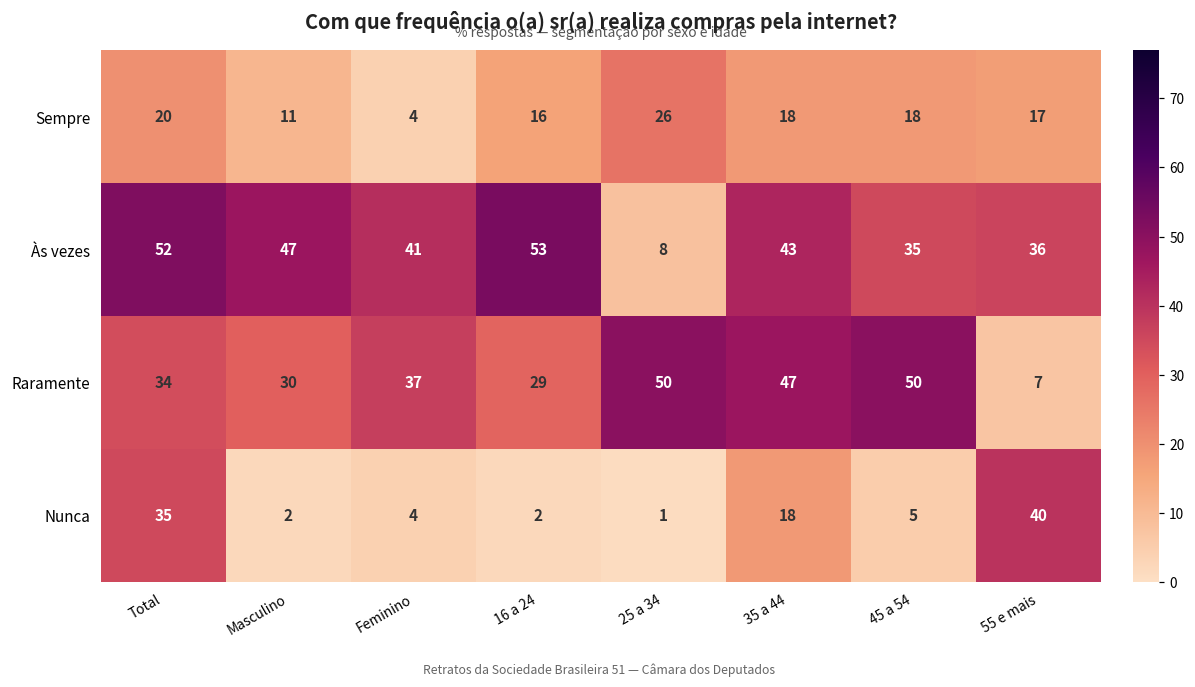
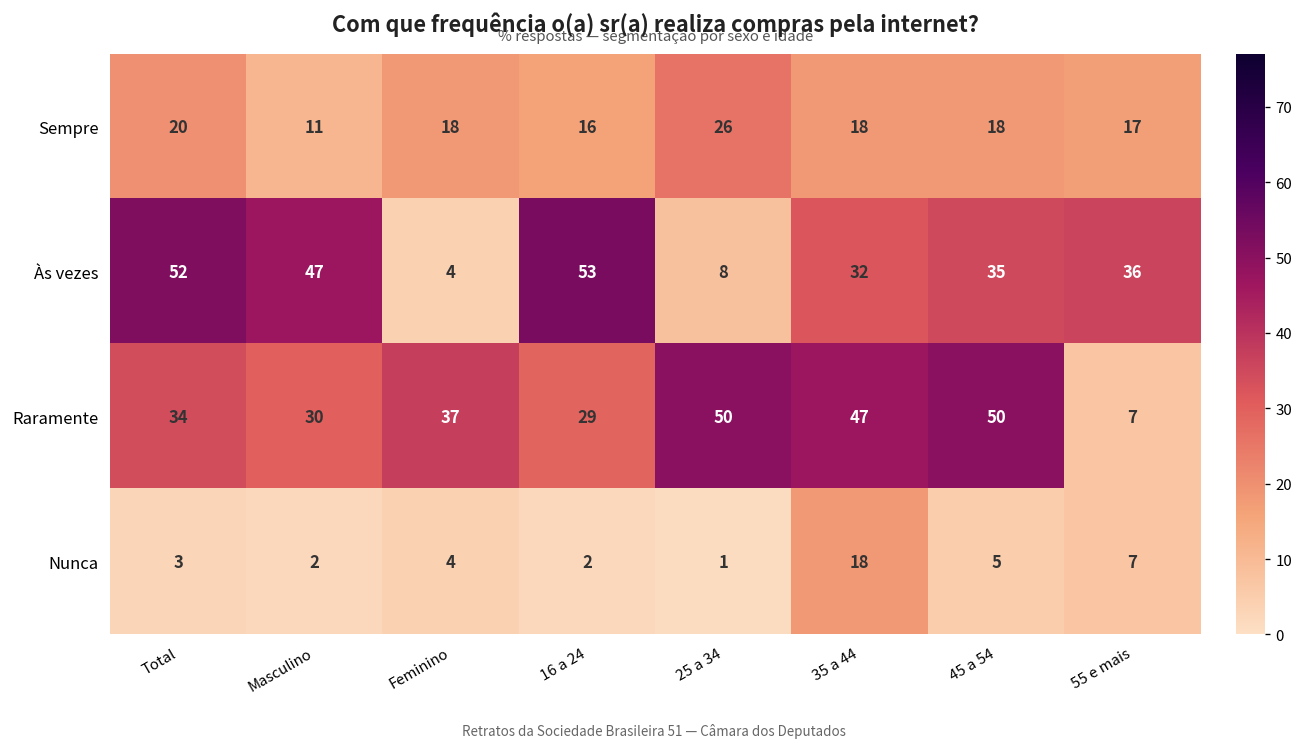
Sempre, Feminino: 4 -> 18
Às vezes, Feminino: 41 -> 4
Às vezes, 35 a 44: 43 -> 32
Nunca, Total: 35 -> 3
Nunca, 55 e mais: 40 -> 7
